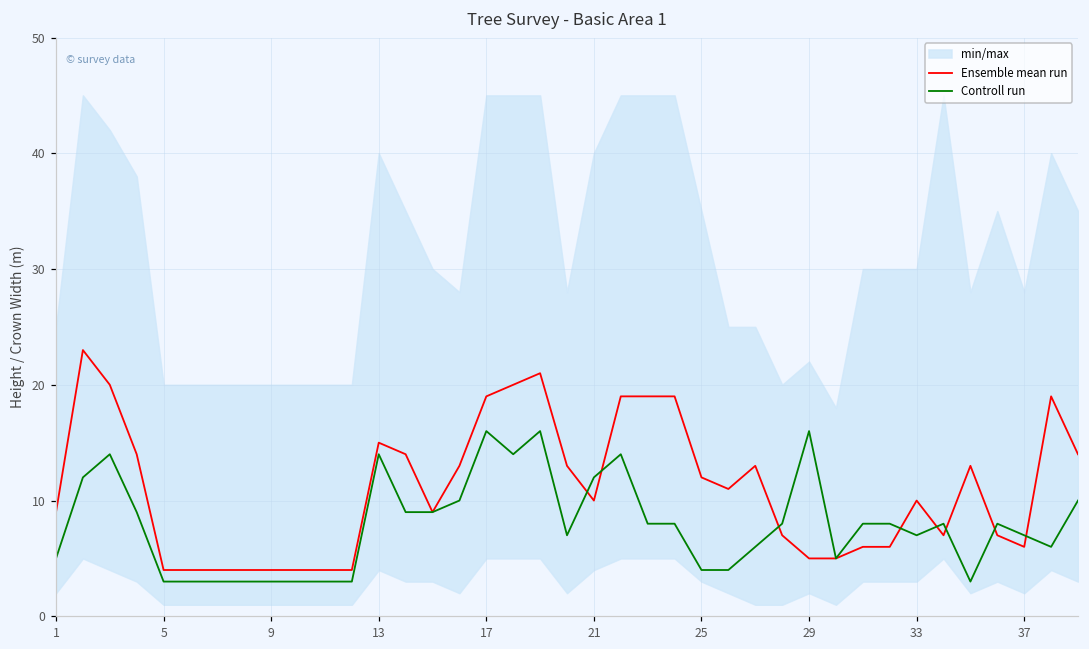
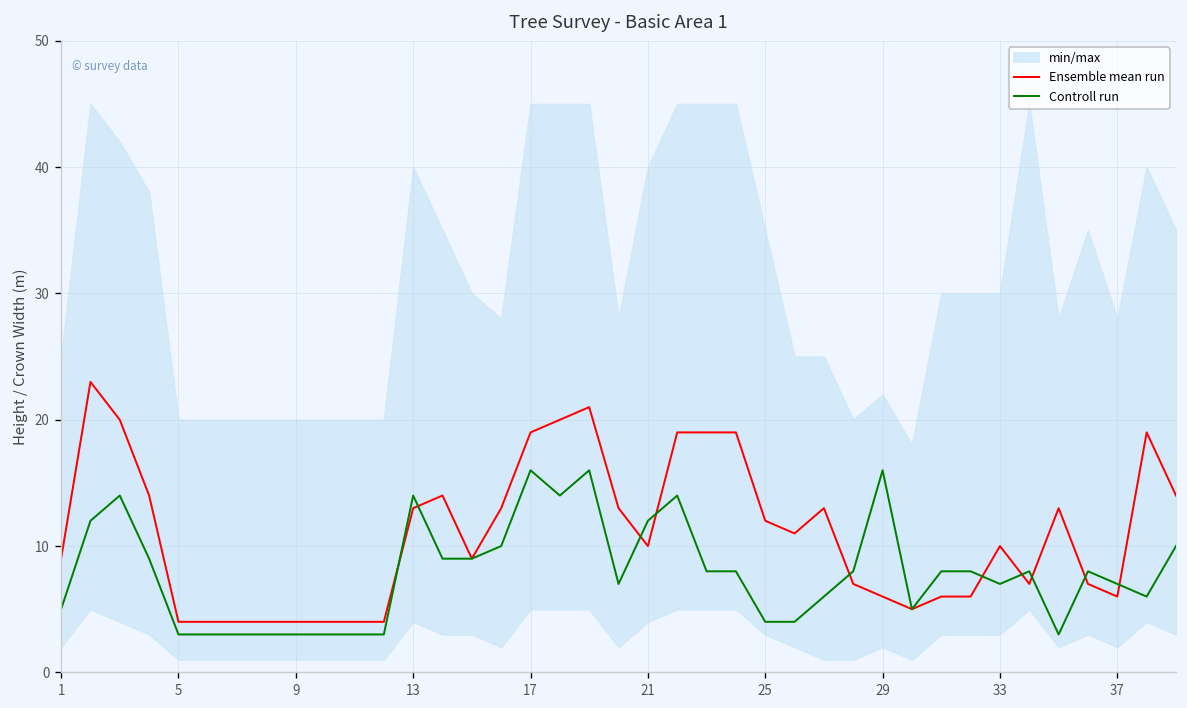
Ensemble mean run, 13: 15 -> 13
Ensemble mean run, 29: 5 -> 6
